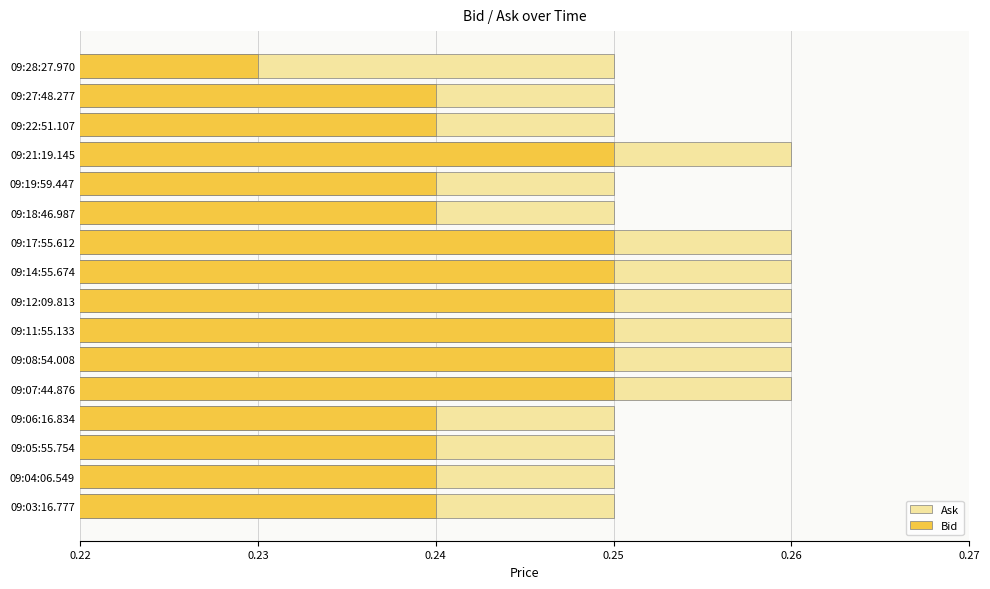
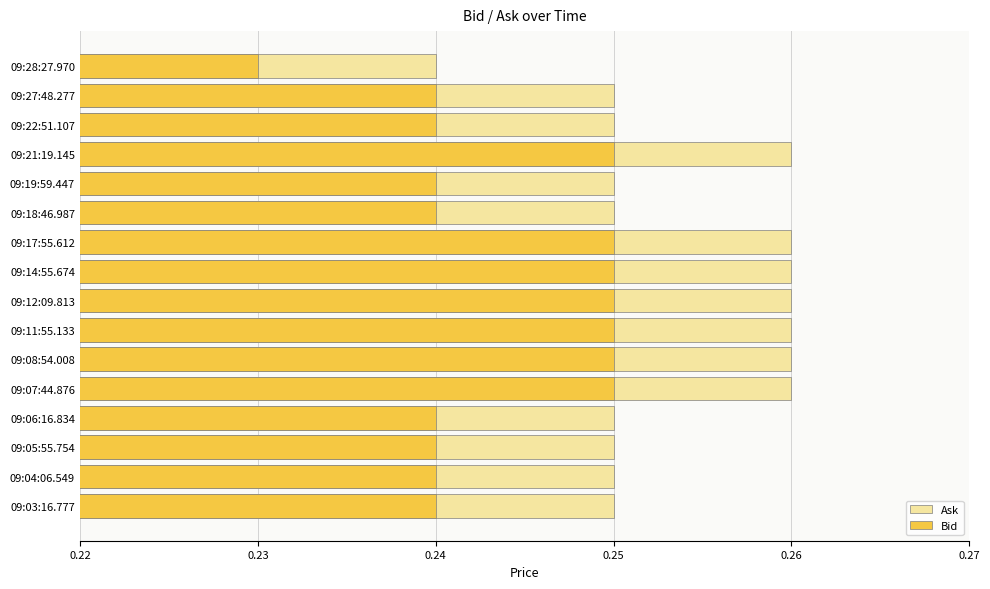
Ask, 09:28:27.970: 0.25 -> 0.24
